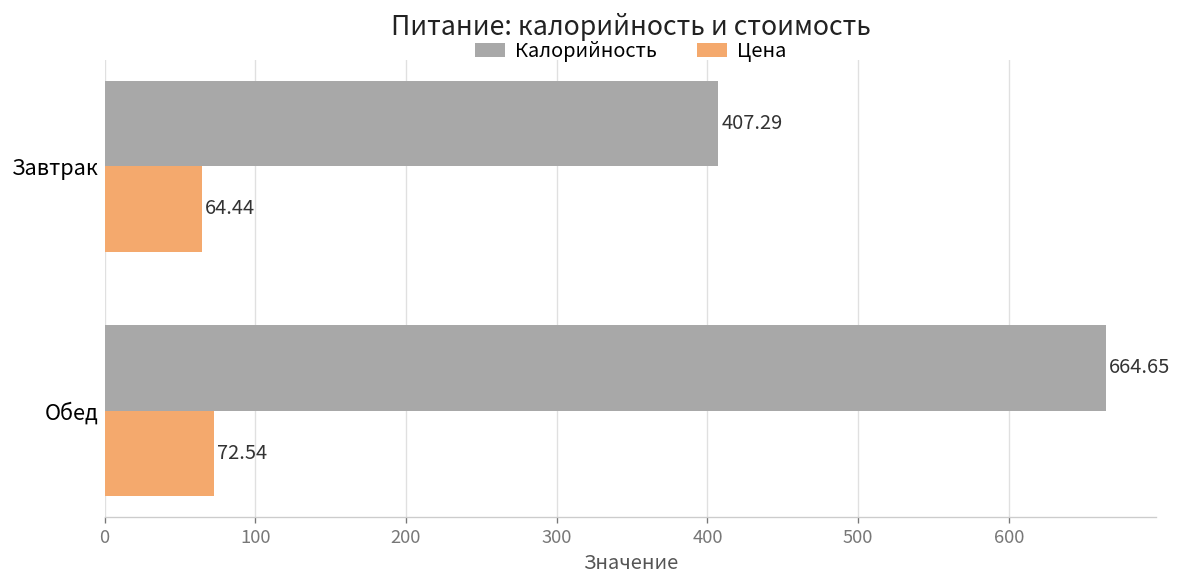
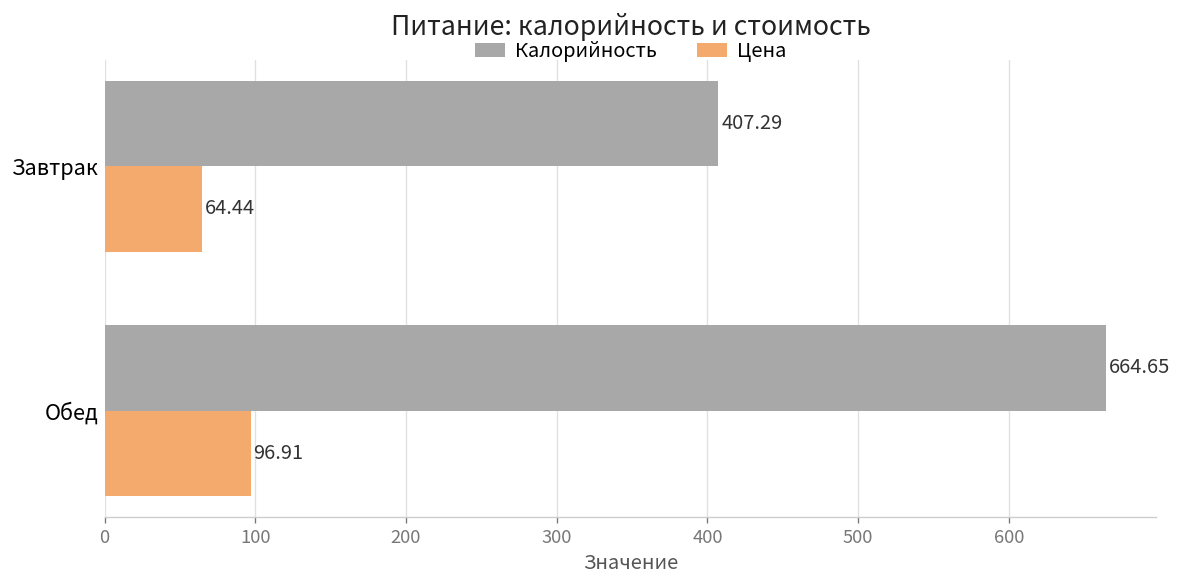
Цена, Обед: 72.54 -> 96.91
